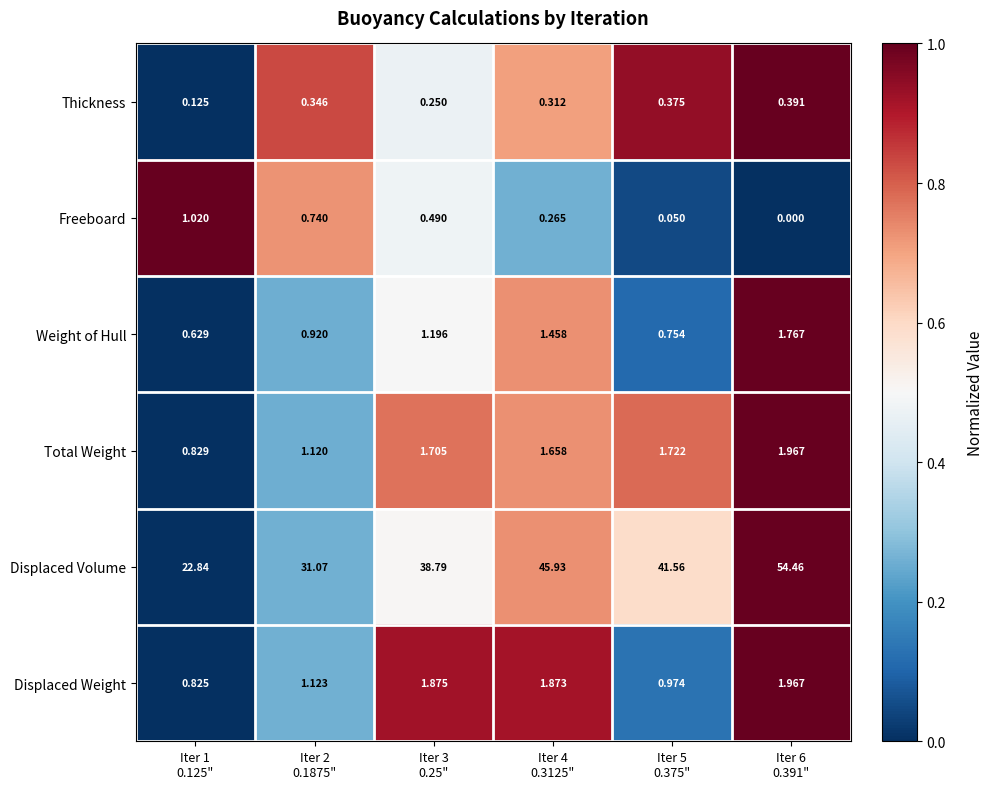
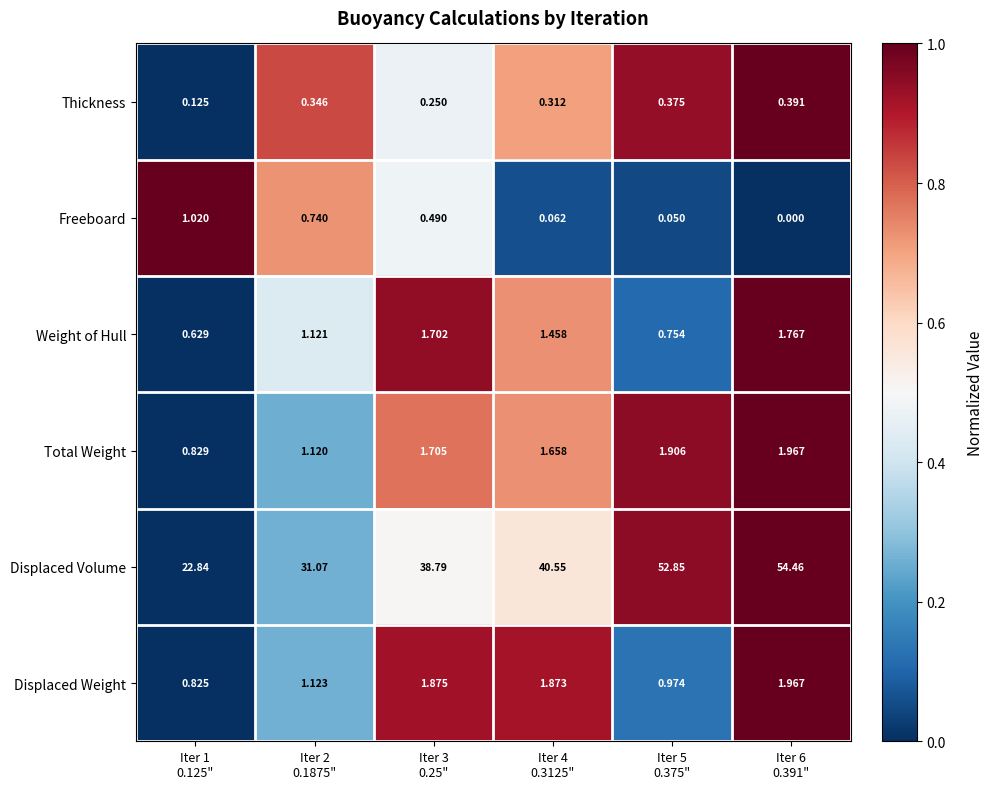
Freeboard, Iter 4 0.3125": 0.265 -> 0.062
Weight of Hull, Iter 2 0.1875": 0.920 -> 1.121
Weight of Hull, Iter 3 0.25": 1.196 -> 1.702
Total Weight, Iter 5 0.375": 1.722 -> 1.906
Displaced Volume, Iter 4 0.3125": 45.93 -> 40.55
Displaced Volume, Iter 5 0.375": 41.56 -> 52.85
